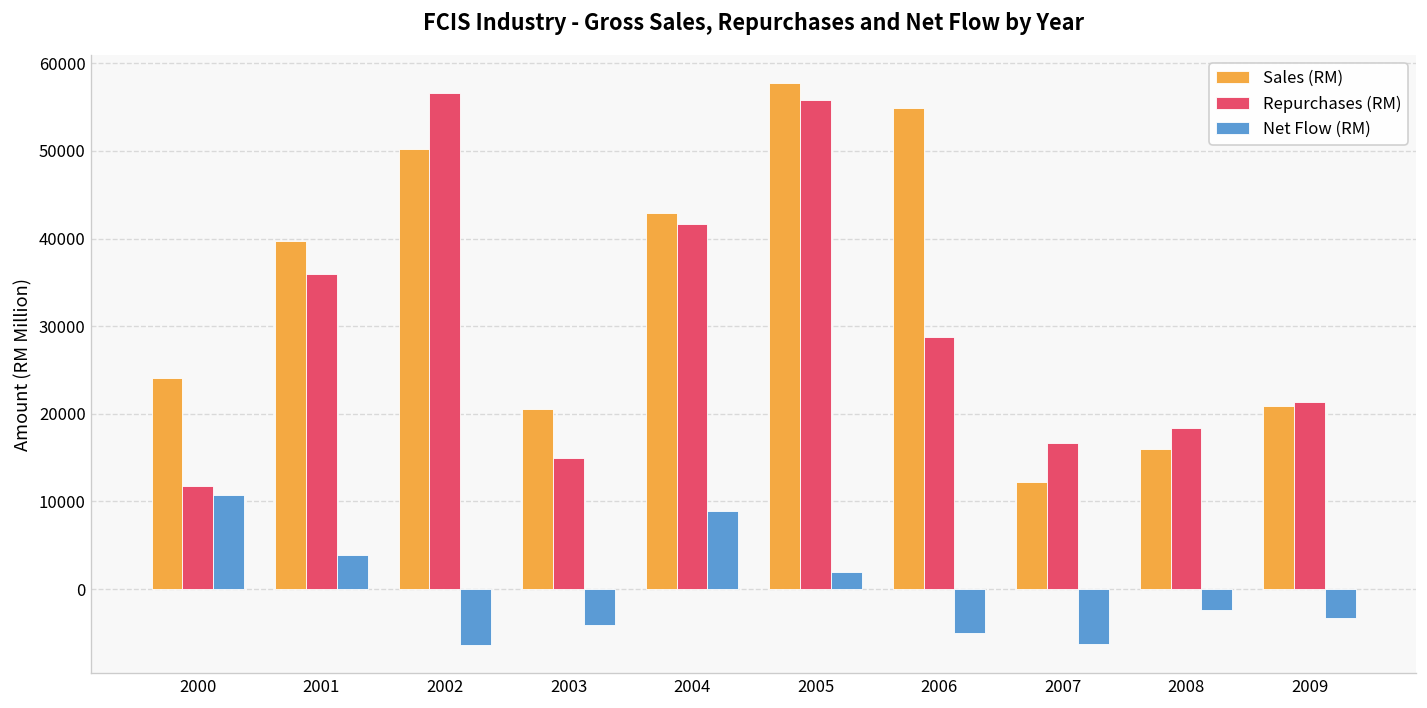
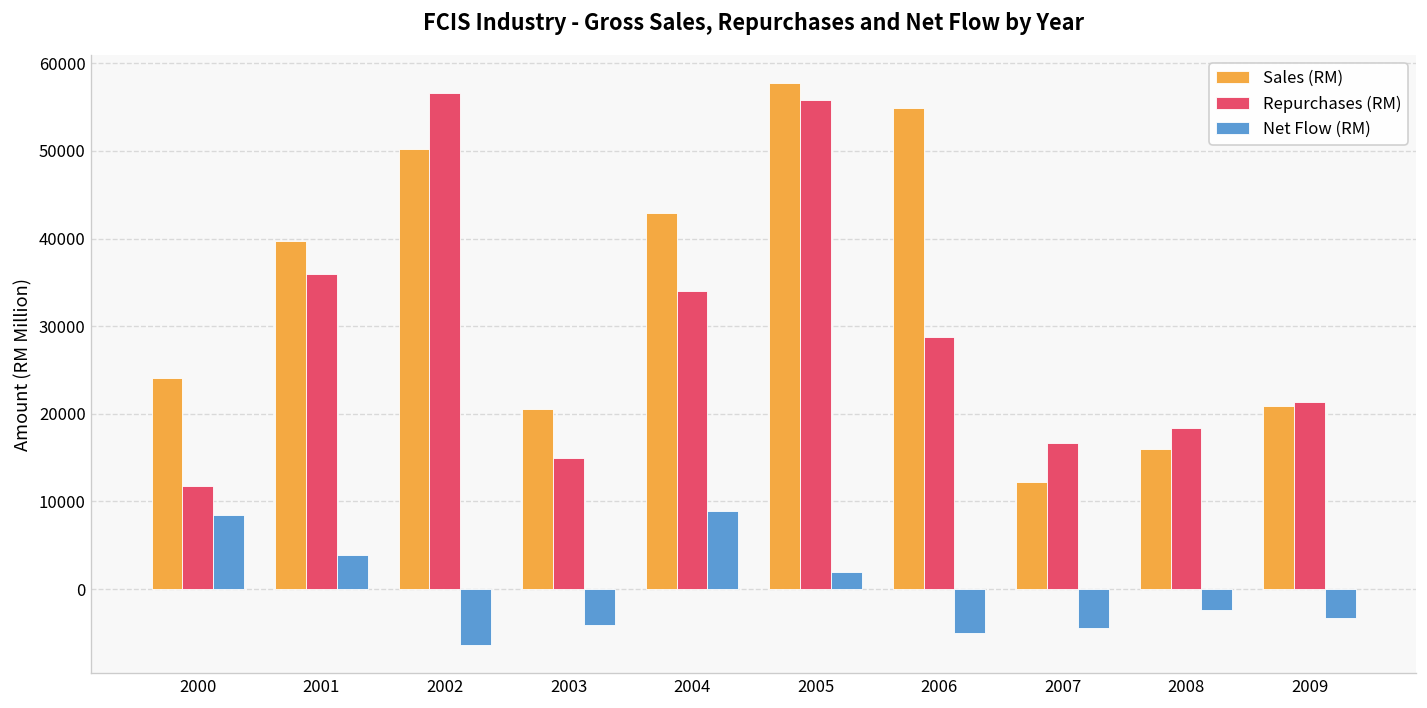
Net Flow (RM), 2000: 11000 -> 9000
Repurchases (RM), 2004: 42000 -> 34000
Net Flow (RM), 2007: -6000 -> -4000
